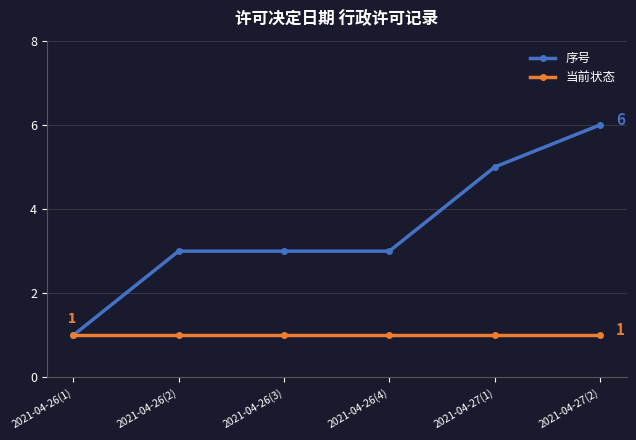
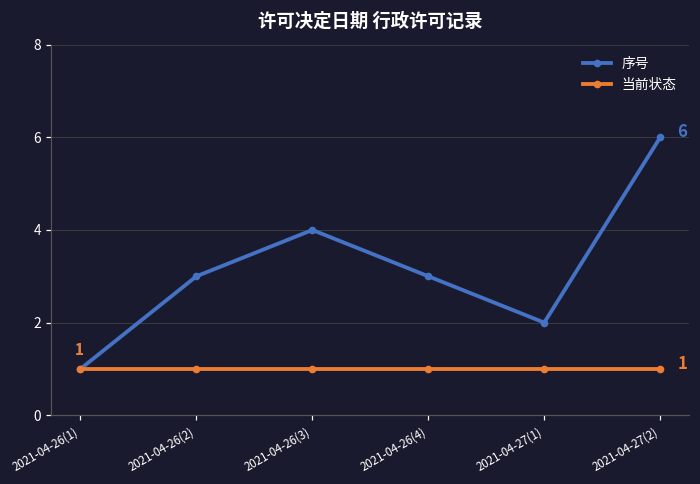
序号, 2021-04-26(3): 3 -> 4
序号, 2021-04-27(1): 5 -> 2
